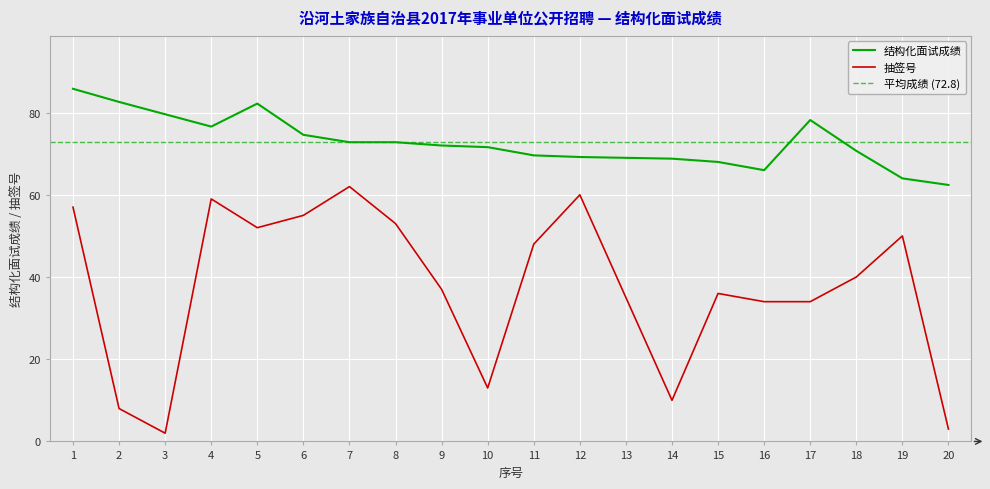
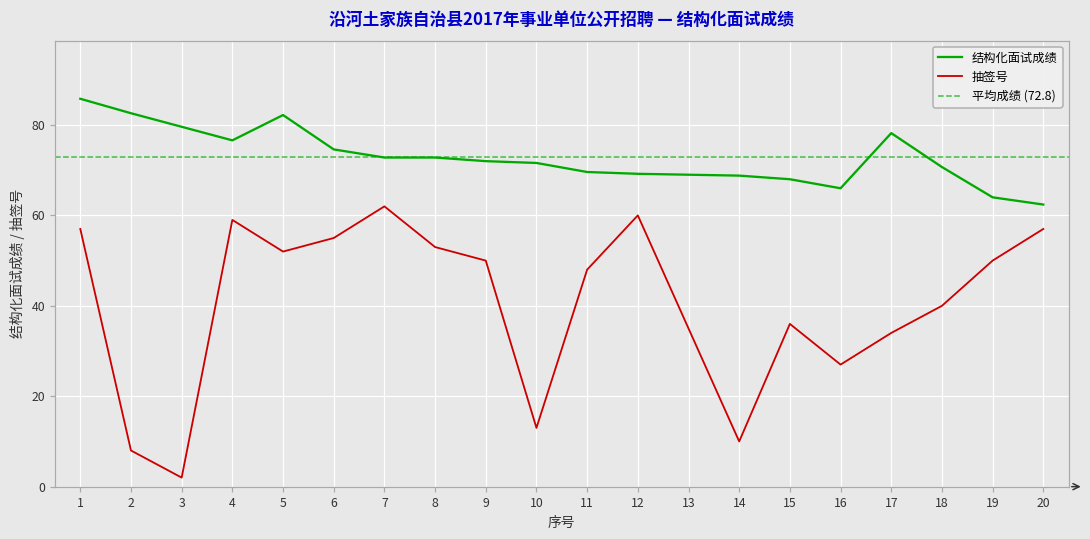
抽签号, 9: 37 -> 50
抽签号, 16: 34 -> 27
抽签号, 20: 3 -> 57
